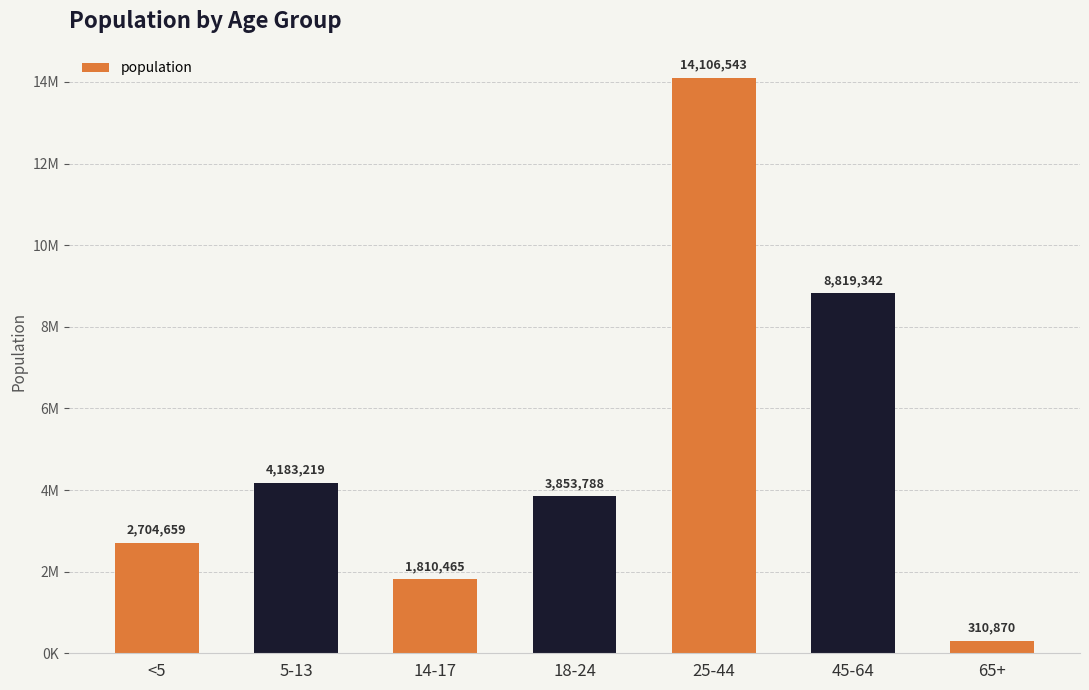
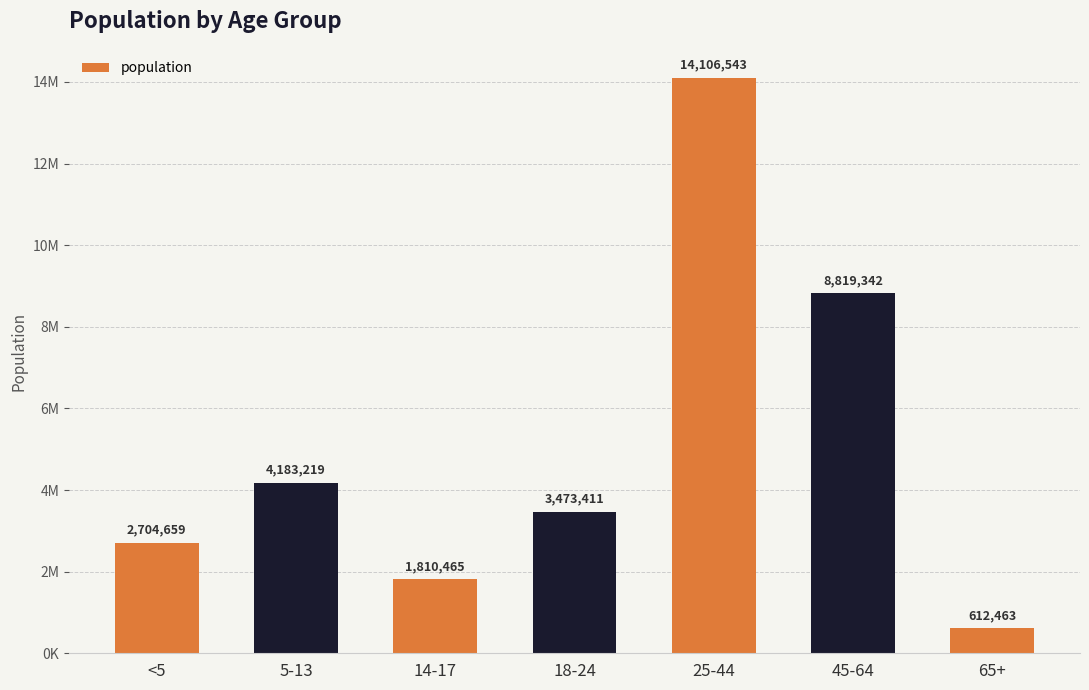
18-24: 3,853,788 -> 3,473,411
65+: 310,870 -> 612,463
